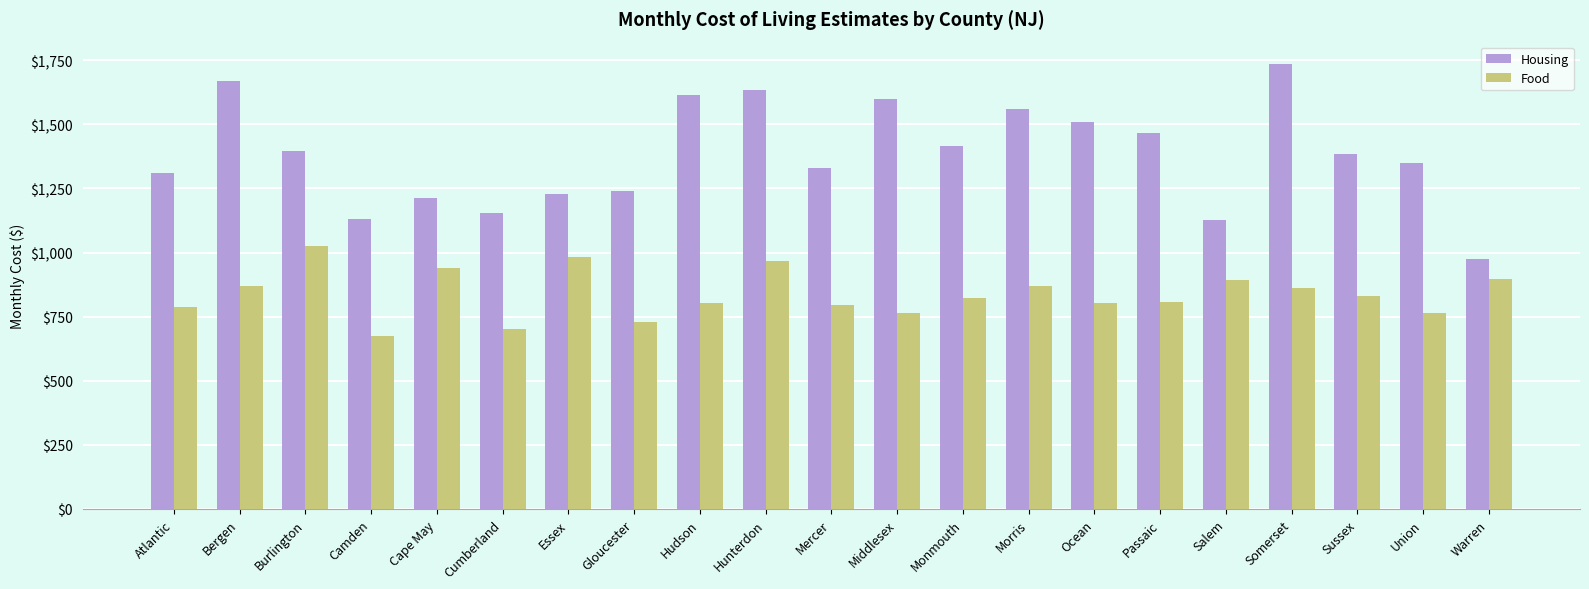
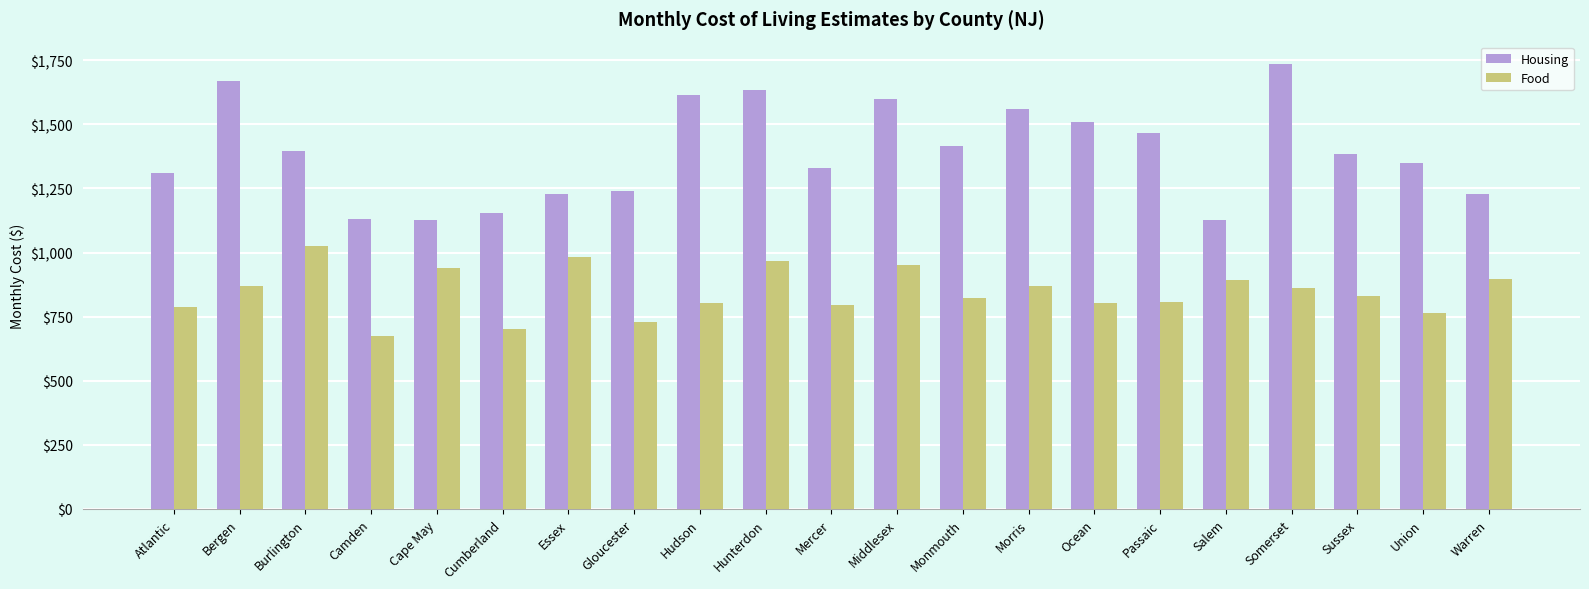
Housing, Cape May: $1,210 -> $1,130
Food, Middlesex: $760 -> $950
Housing, Warren: $970 -> $1,230
